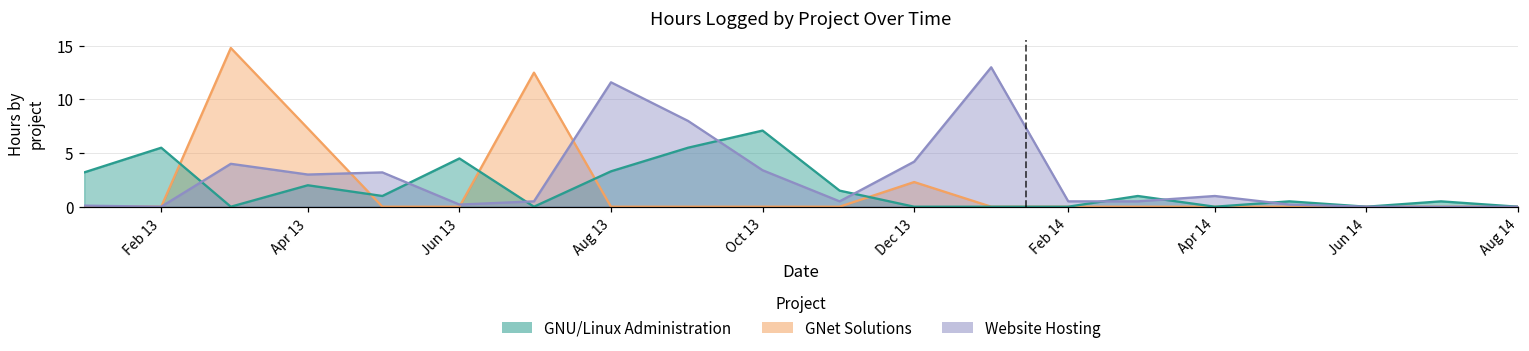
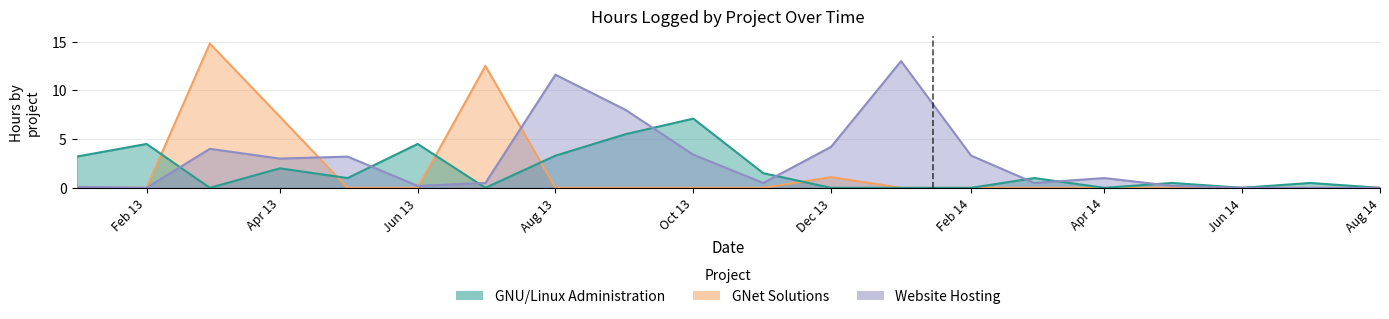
GNU/Linux Administration, Feb 13: 6 -> 5
GNet Solutions, Dec 13: 2 -> 1
Website Hosting, Feb 14: 1 -> 3
